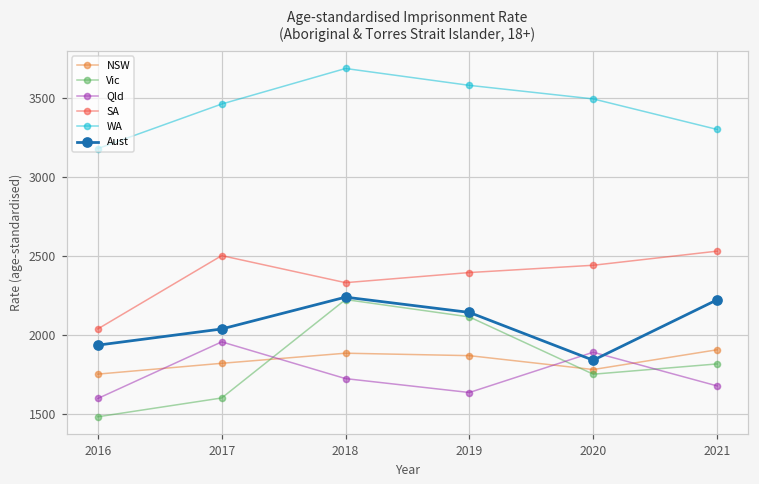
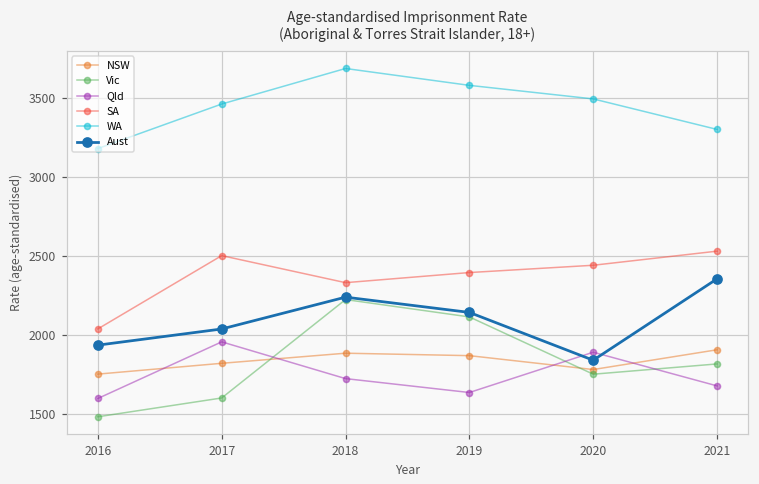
Aust, 2021: 2220 -> 2360
